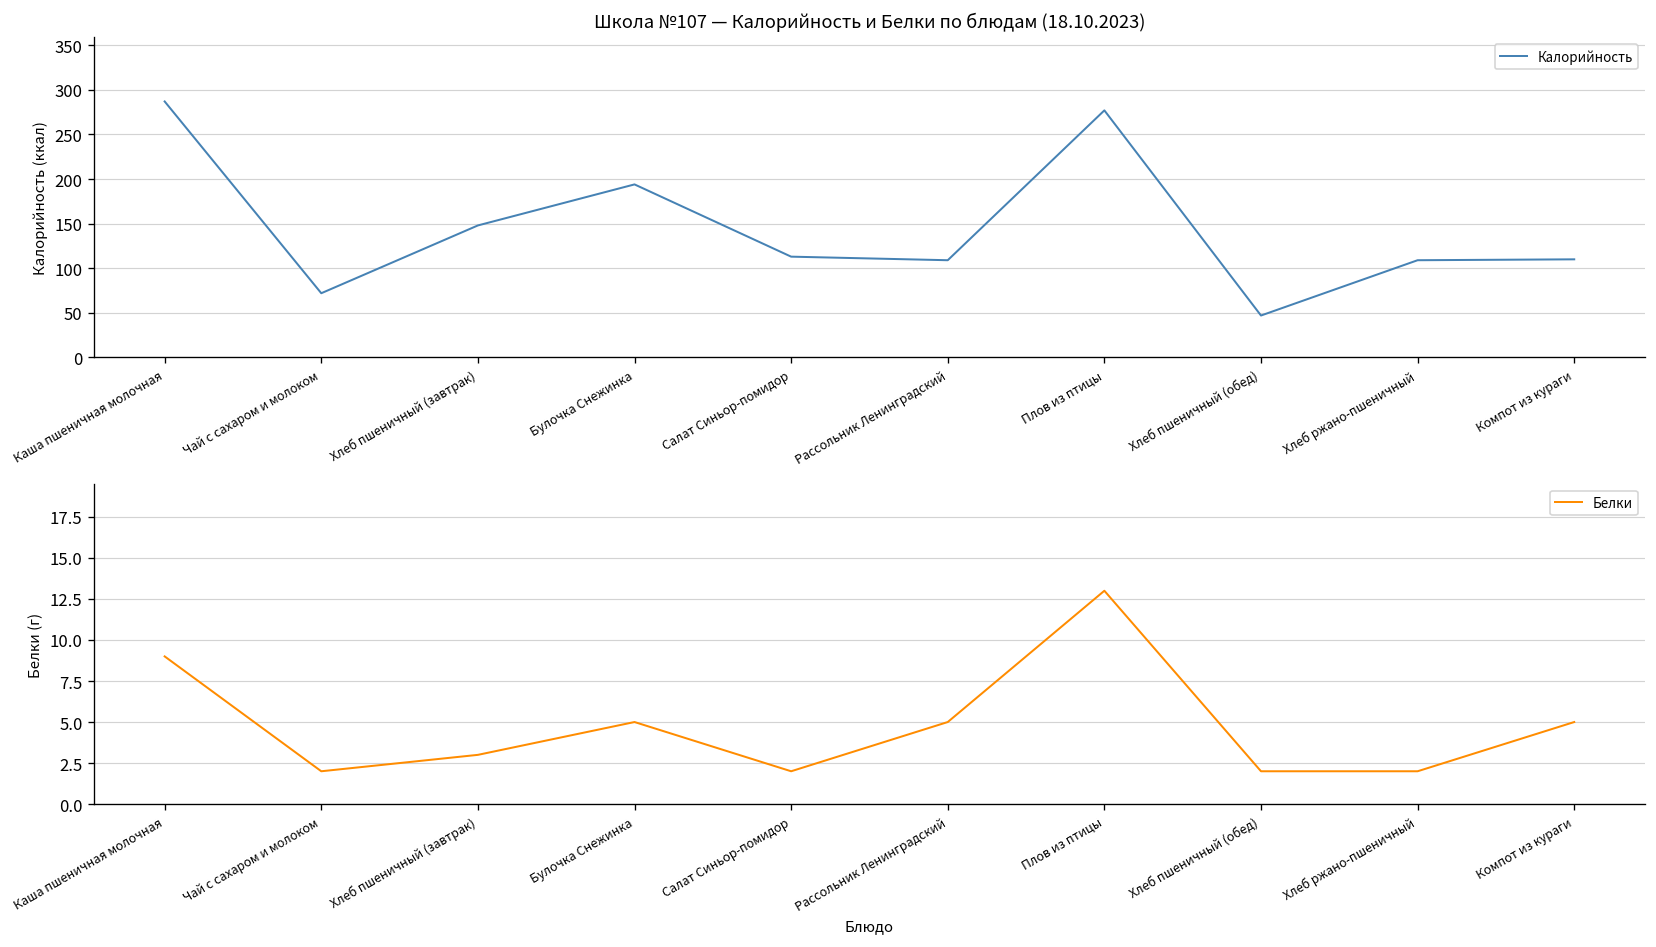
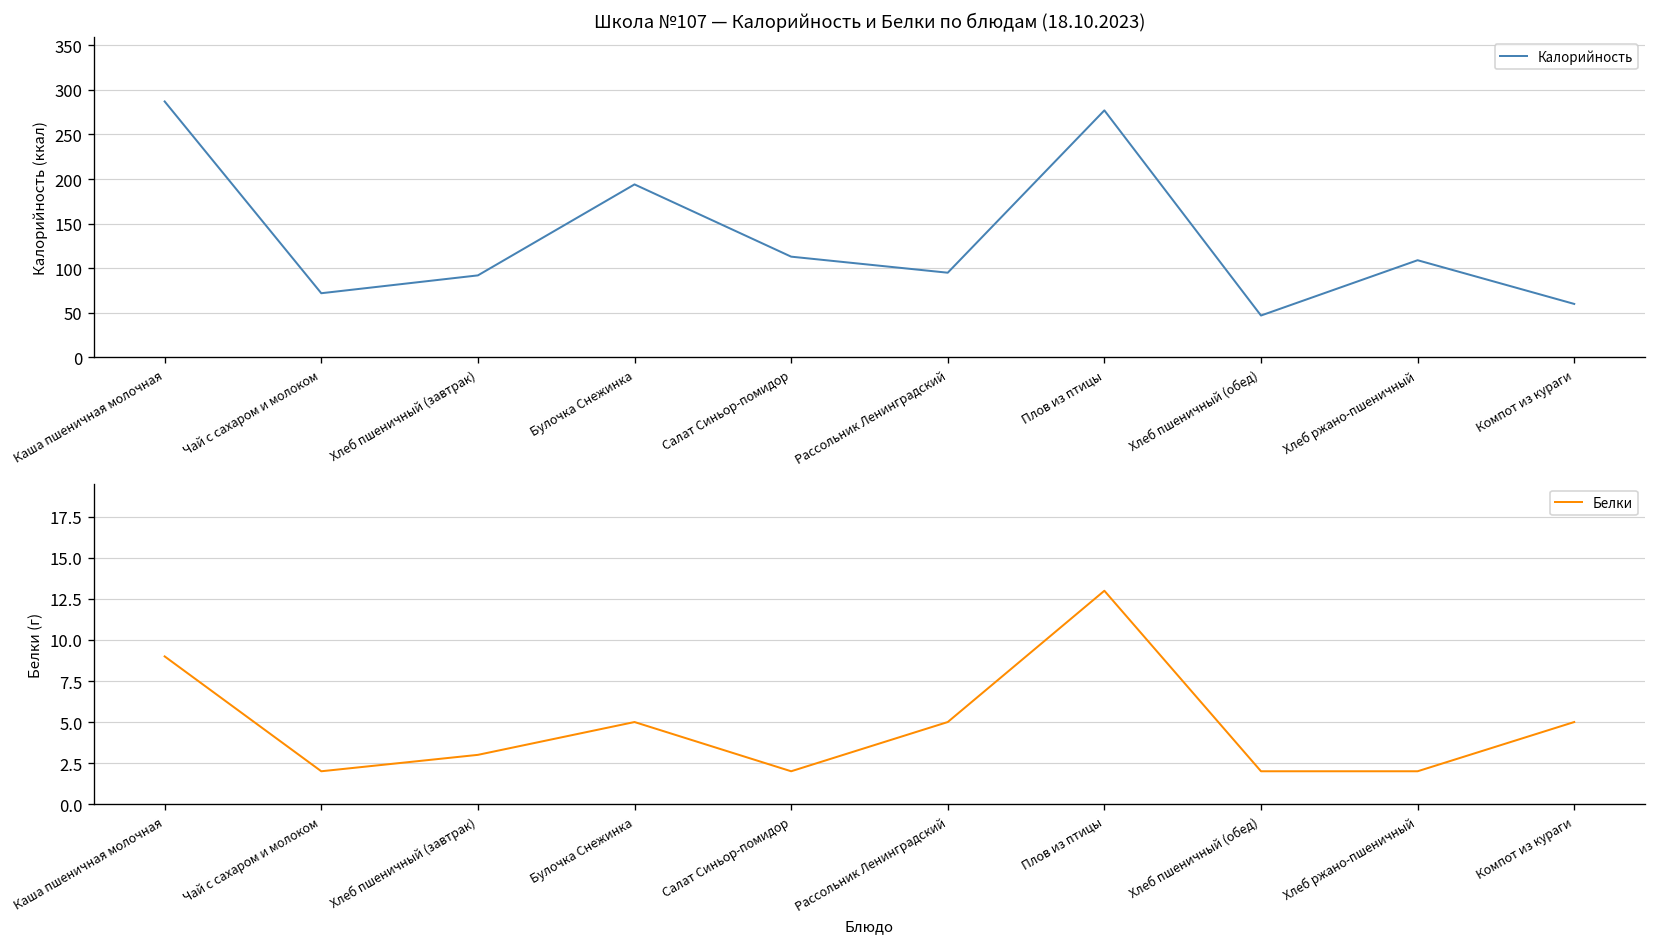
Школа №107 — Калорийность и Белки по блюдам (18.10.2023), Хлеб пшеничный (завтрак): 150 -> 90
Школа №107 — Калорийность и Белки по блюдам (18.10.2023), Рассольник Ленинградский: 110 -> 100
Школа №107 — Калорийность и Белки по блюдам (18.10.2023), Компот из кураги: 110 -> 60
